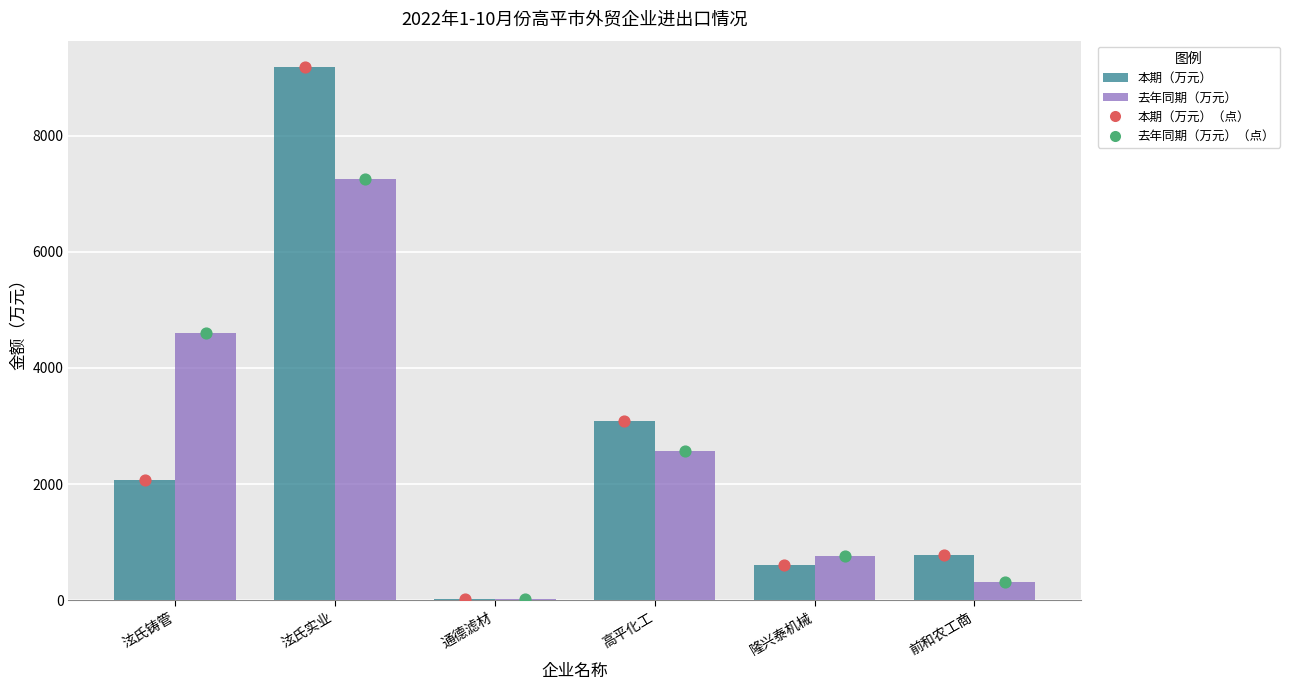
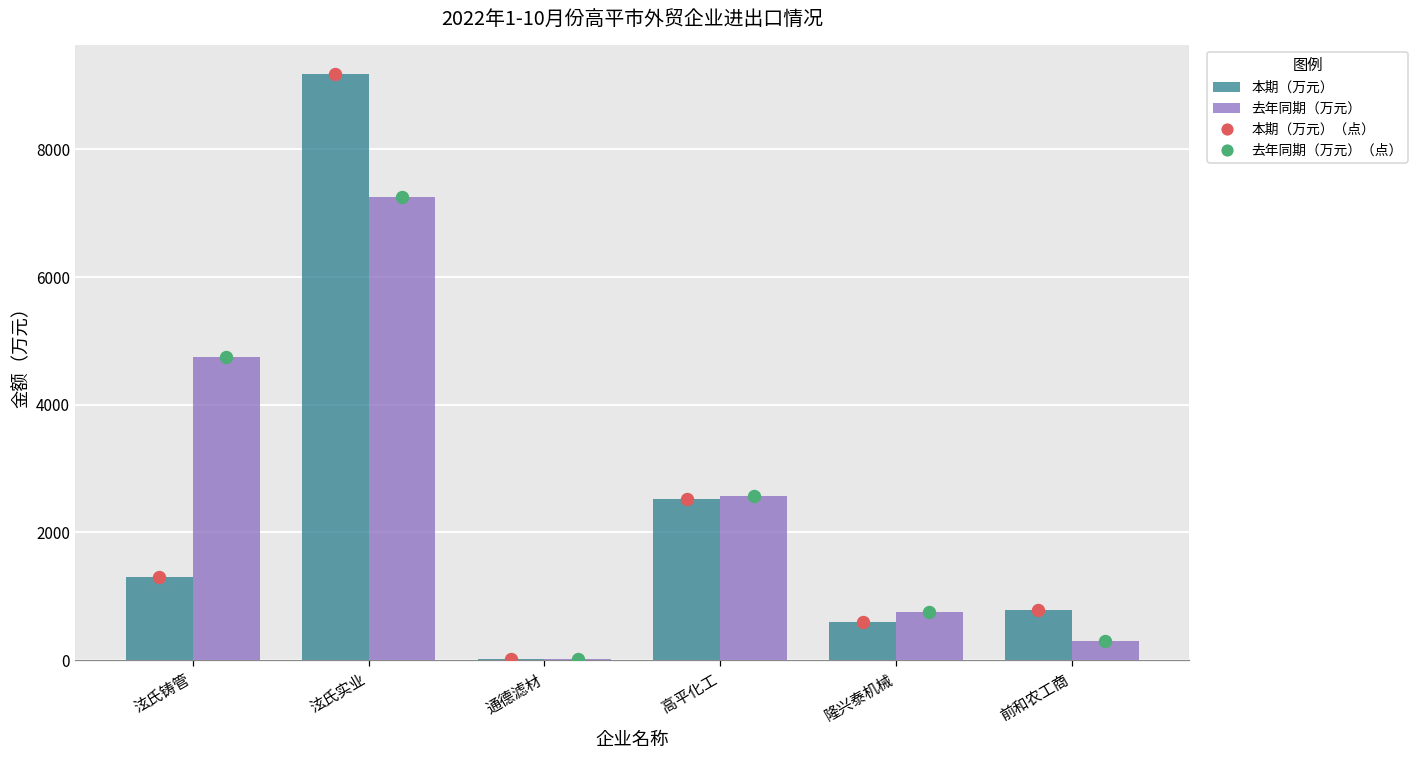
本期（万元）, 泫氏铸管: 2100 -> 1300
去年同期（万元）, 泫氏铸管: 4600 -> 4700
本期（万元）, 高平化工: 3100 -> 2500
